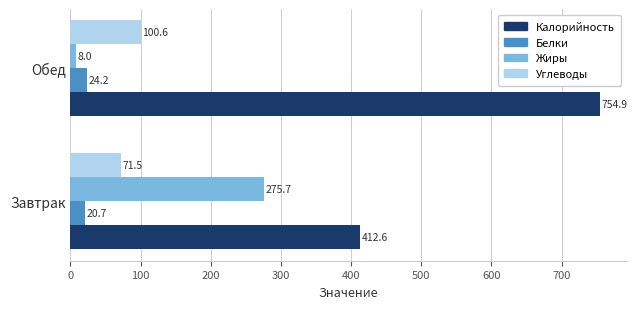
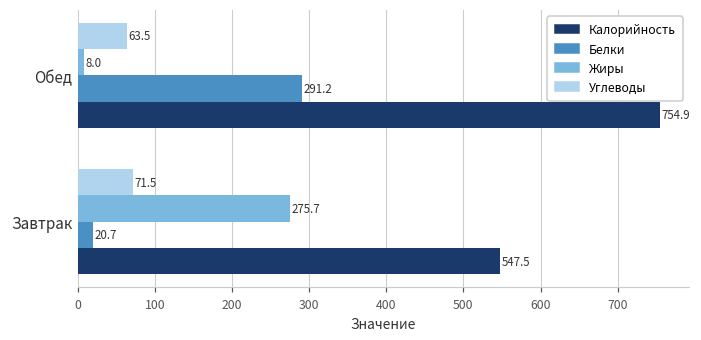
Углеводы, Обед: 100.6 -> 63.5
Белки, Обед: 24.2 -> 291.2
Калорийность, Завтрак: 412.6 -> 547.5
